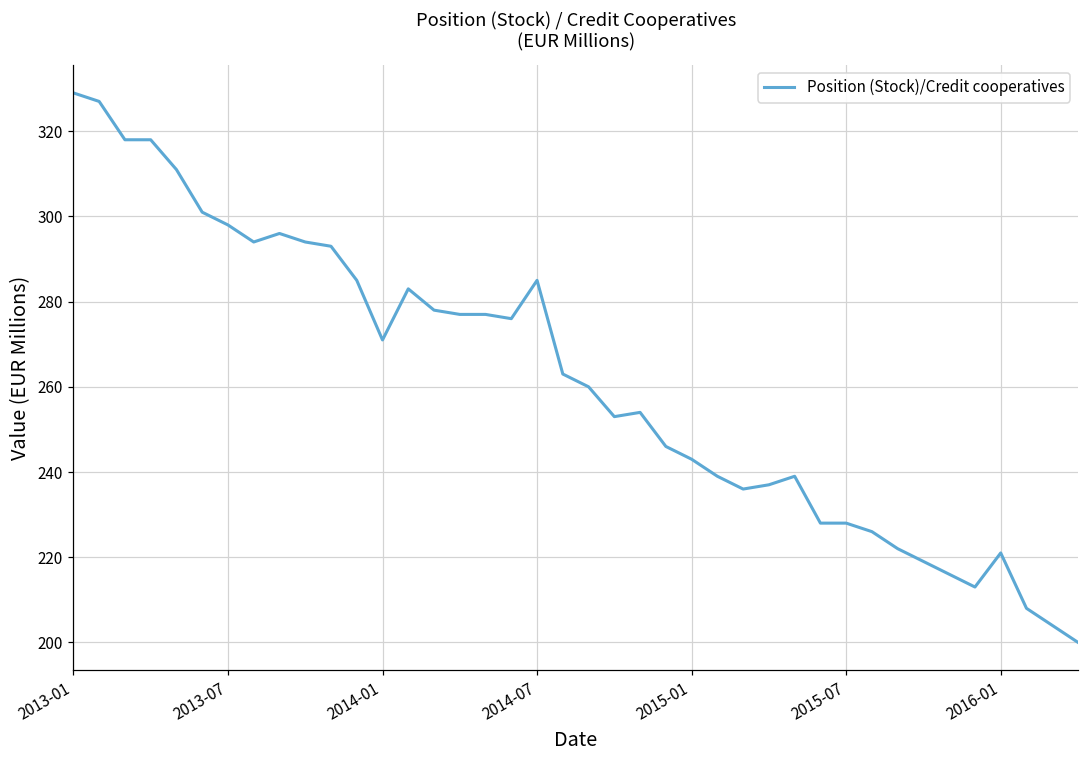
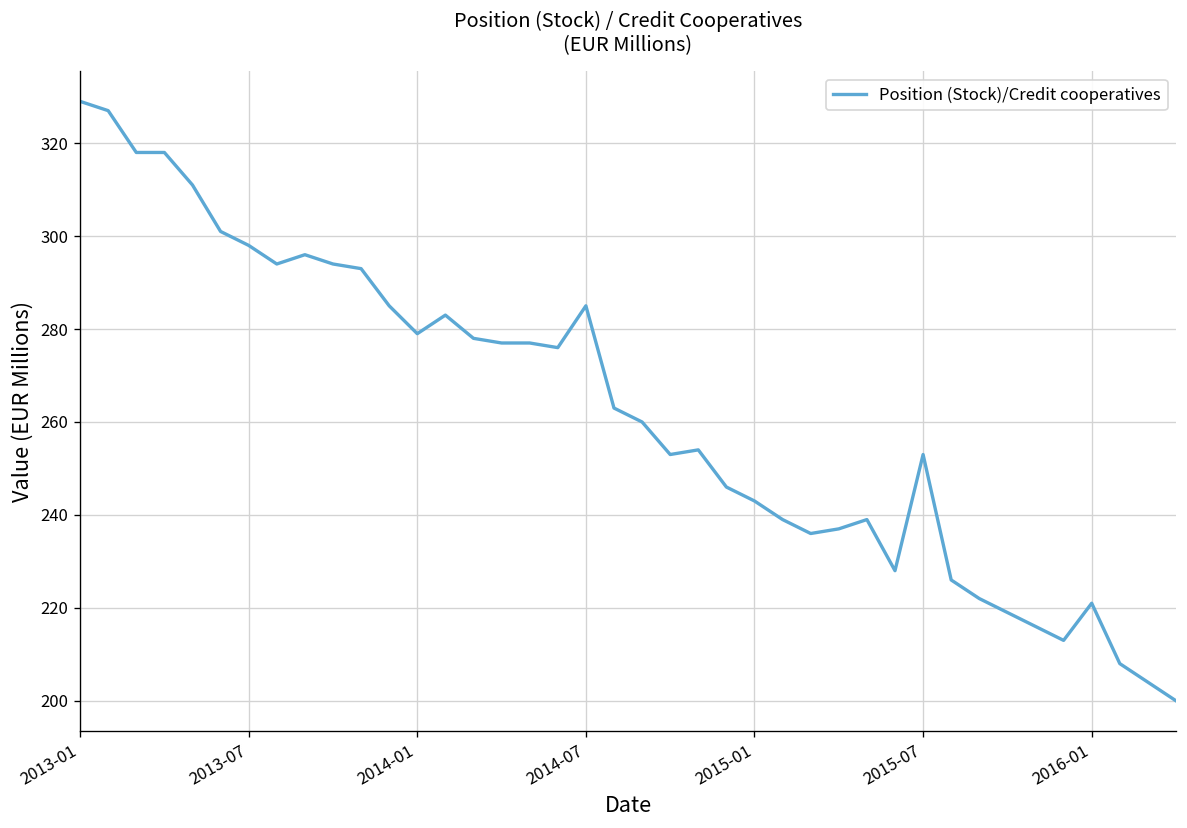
2014-01: 271 -> 279
2015-07: 228 -> 253
